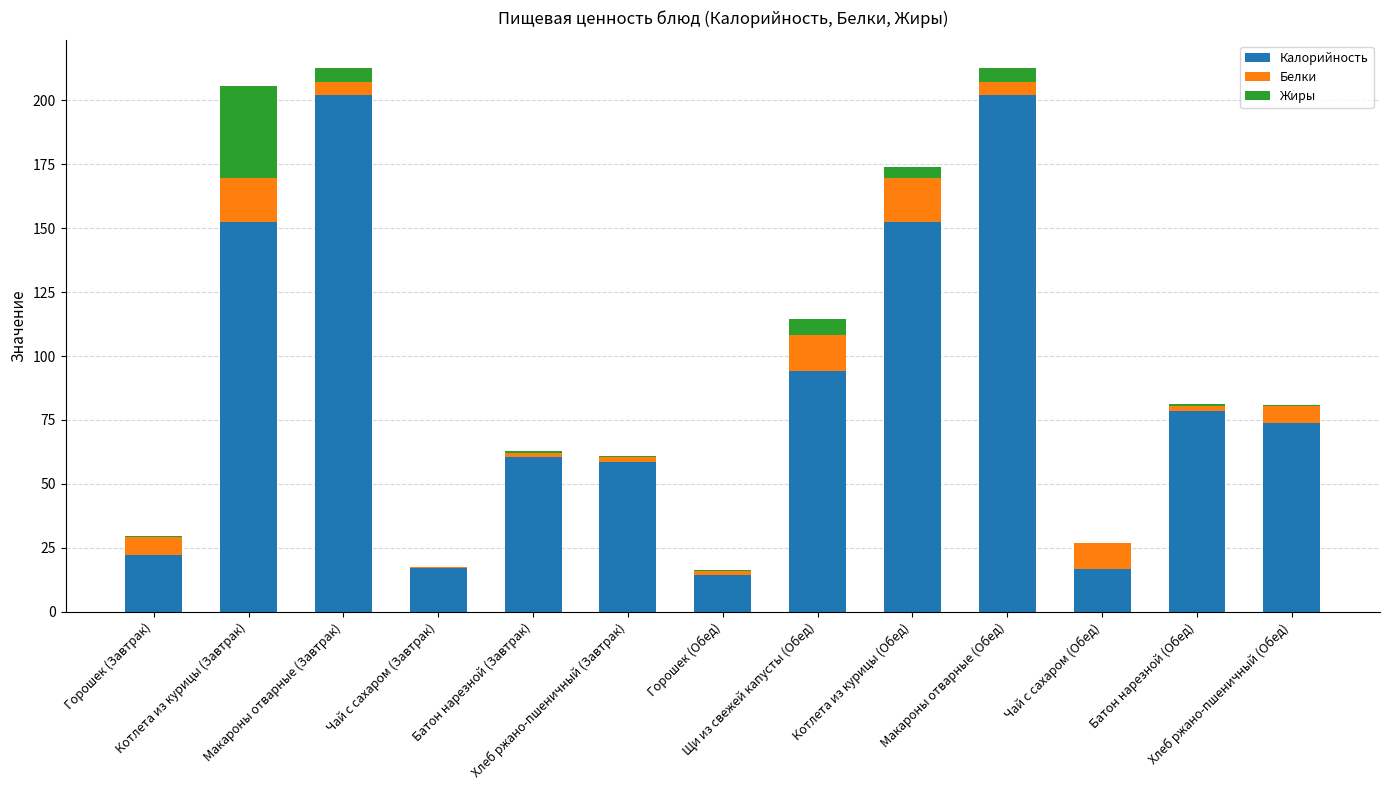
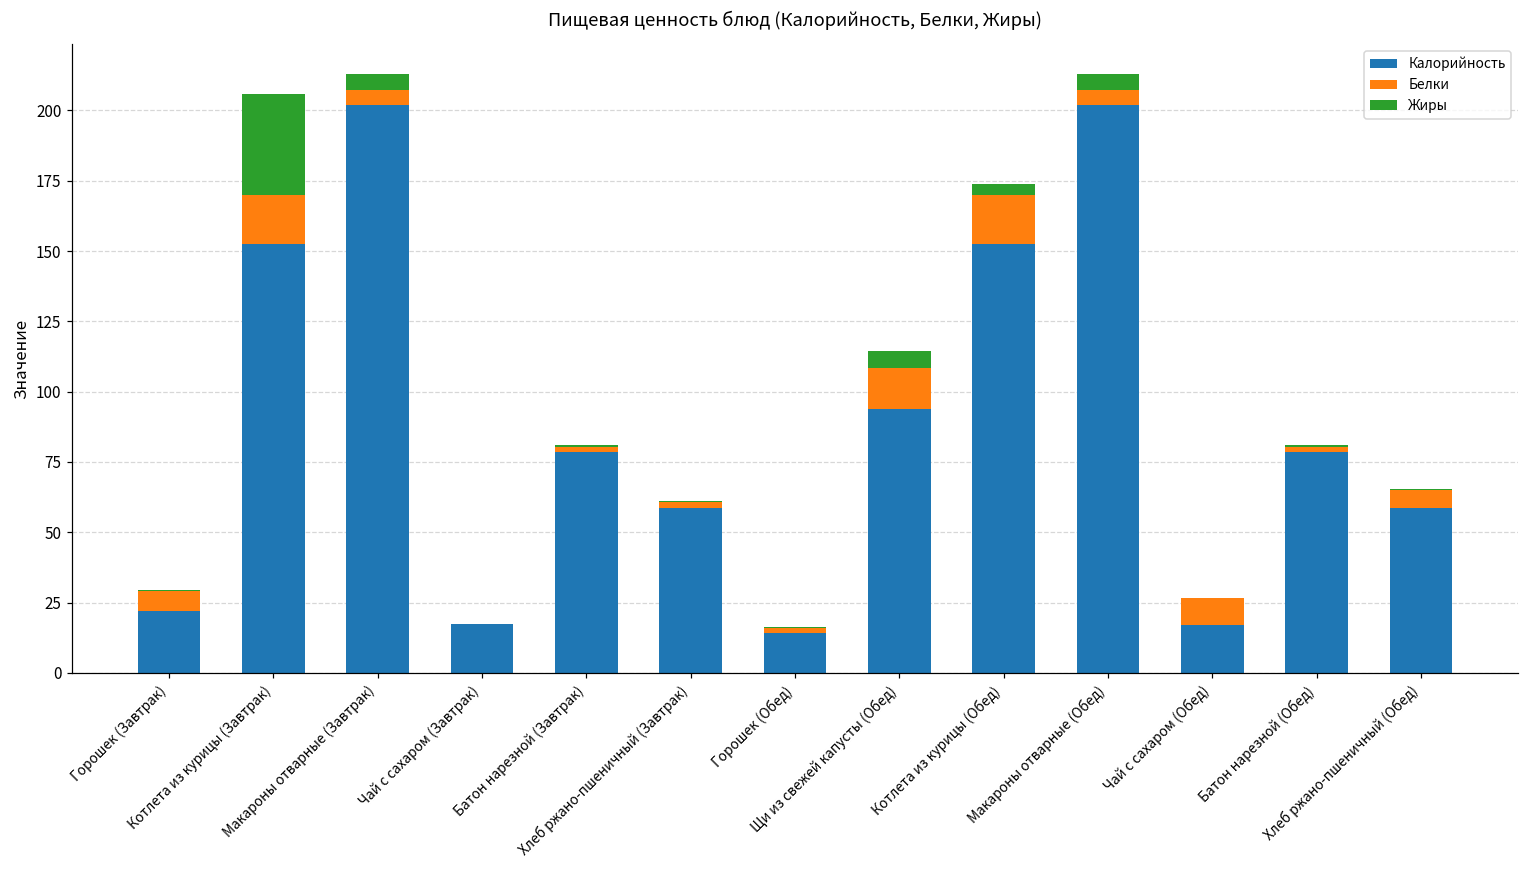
Калорийность, Батон нарезной (Завтрак): 60 -> 79
Калорийность, Хлеб ржано-пшеничный (Обед): 74 -> 59
